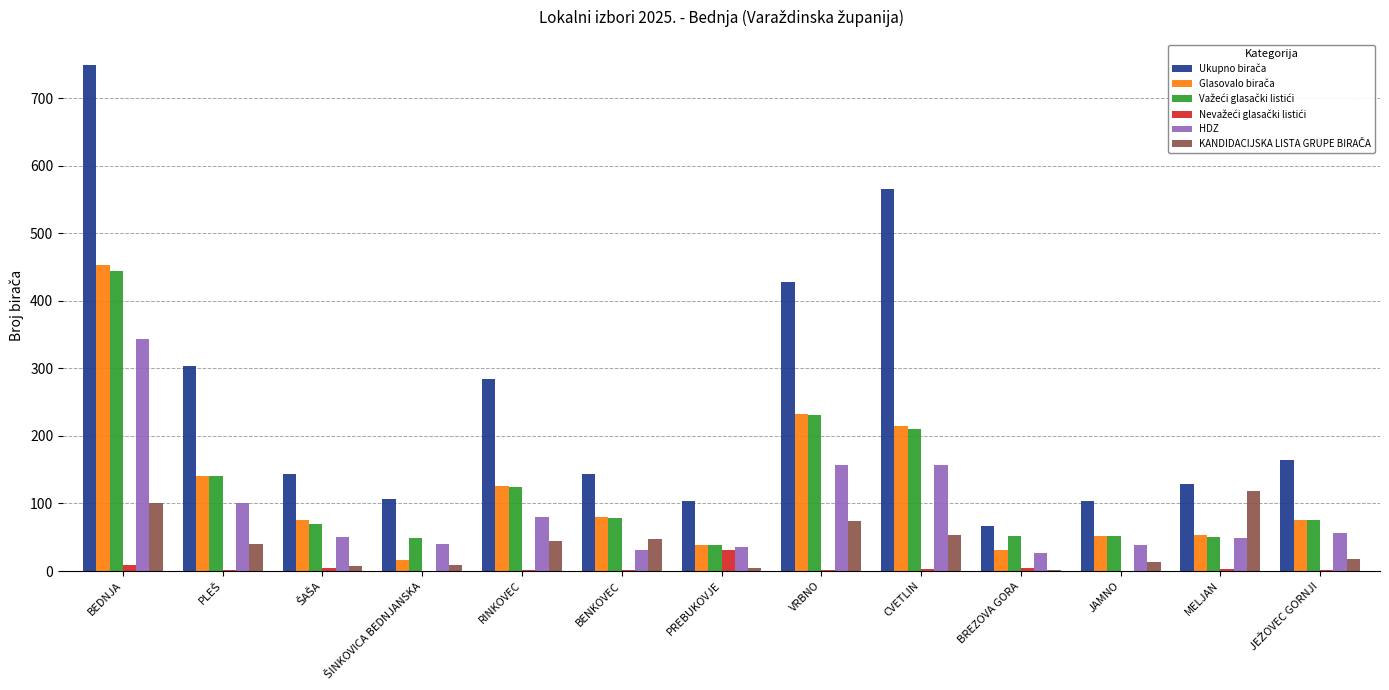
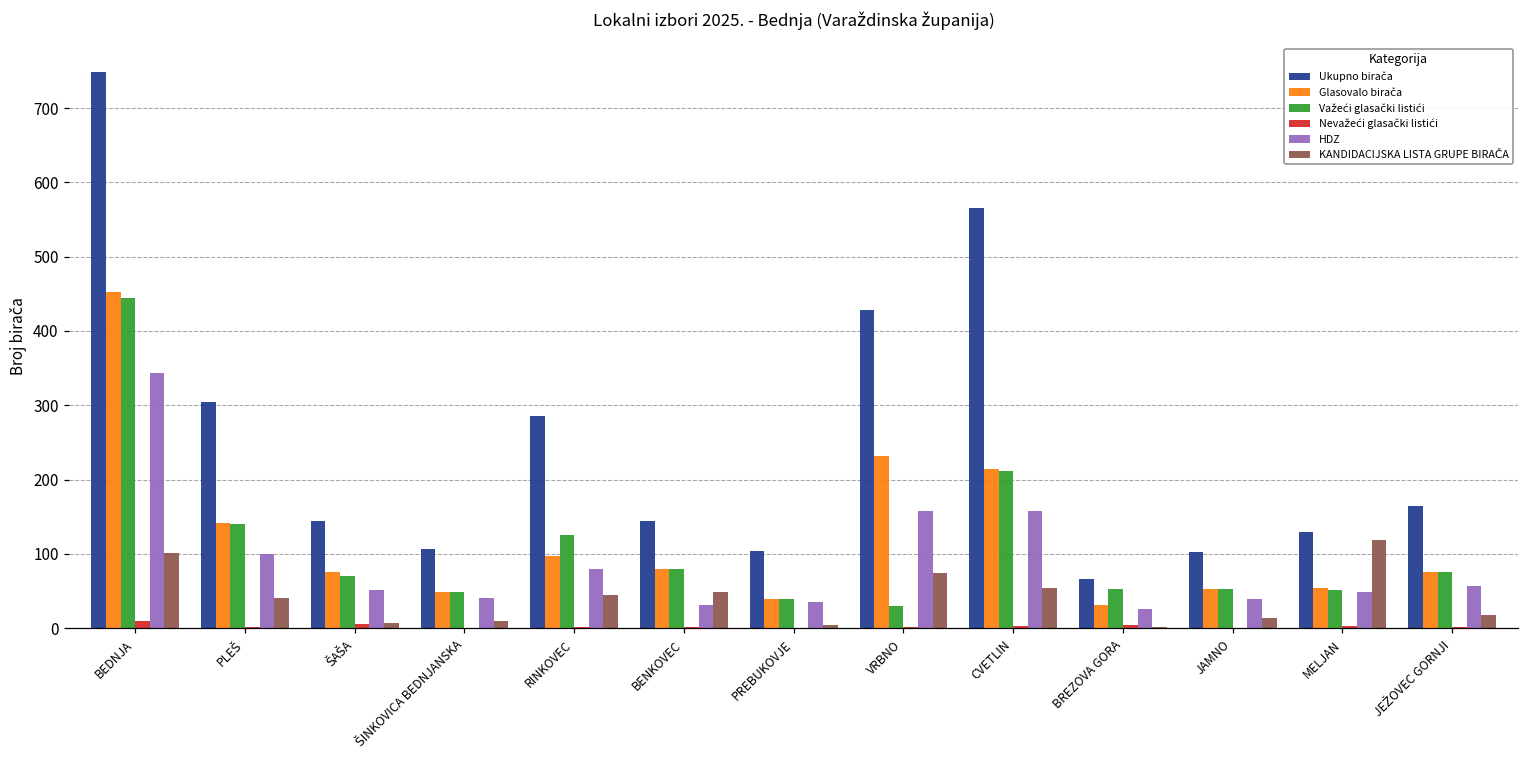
Glasovalo birača, ŠINKOVICA BEDNJANSKA: 20 -> 50
Glasovalo birača, RINKOVEC: 130 -> 100
Nevažeći glasački listići, PREBUKOVJE: 30 -> 0
Važeći glasački listići, VRBNO: 230 -> 30
